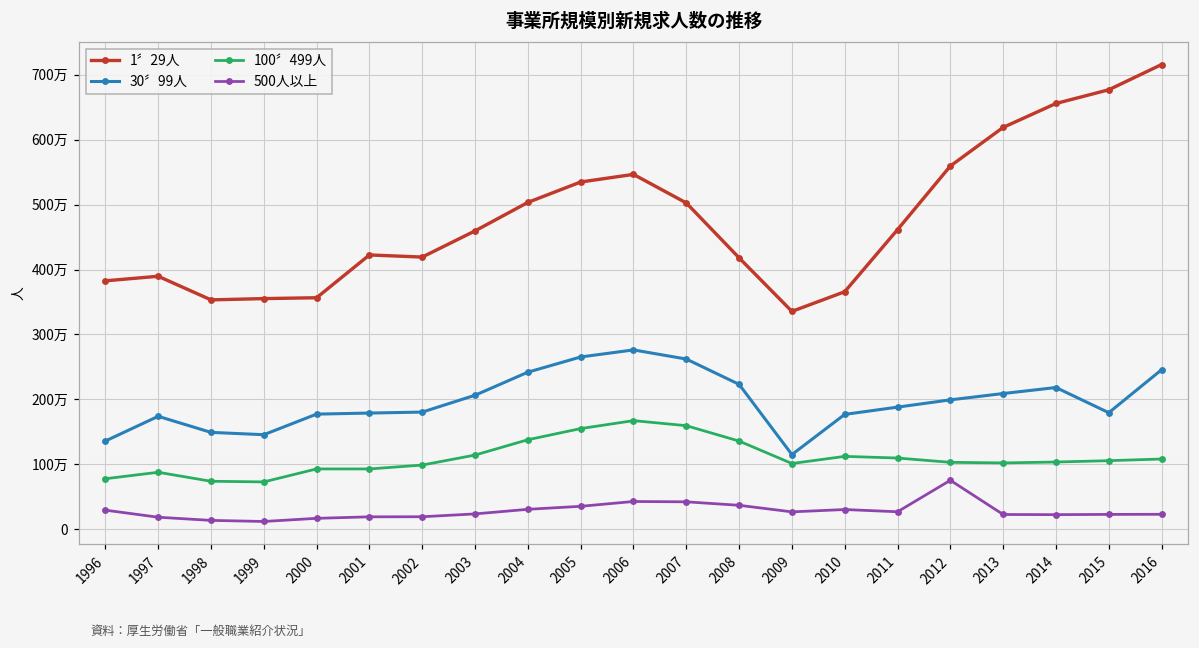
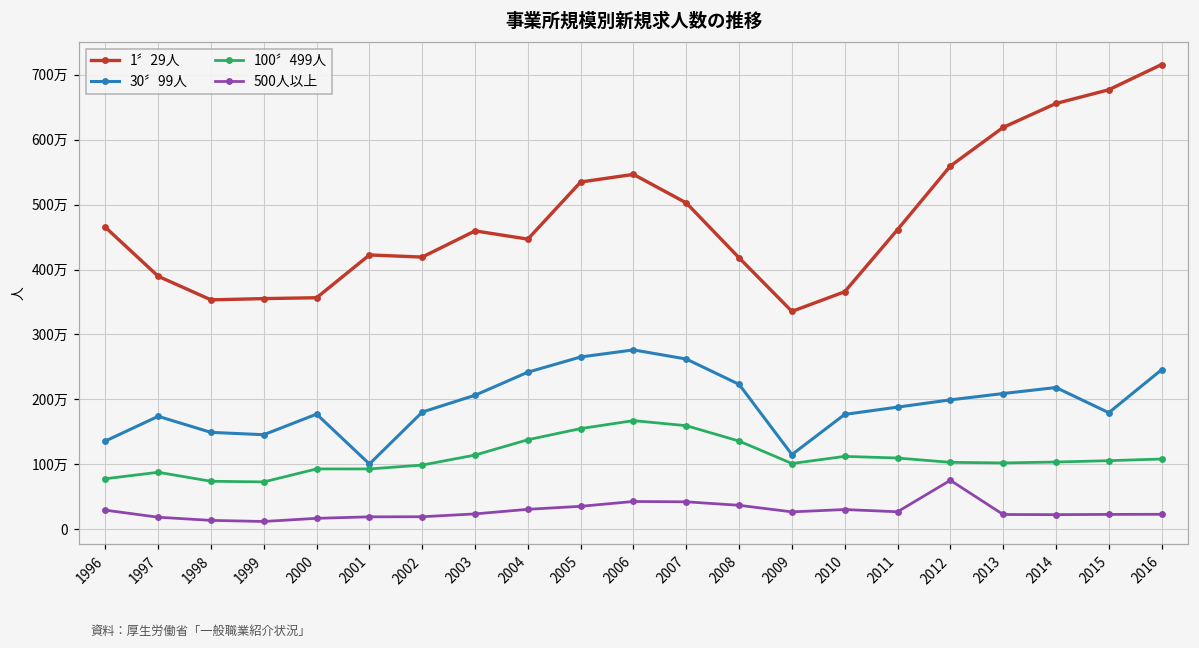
1〞29人, 1996: 380万 -> 470万
30〞99人, 2001: 180万 -> 100万
1〞29人, 2004: 500万 -> 450万
